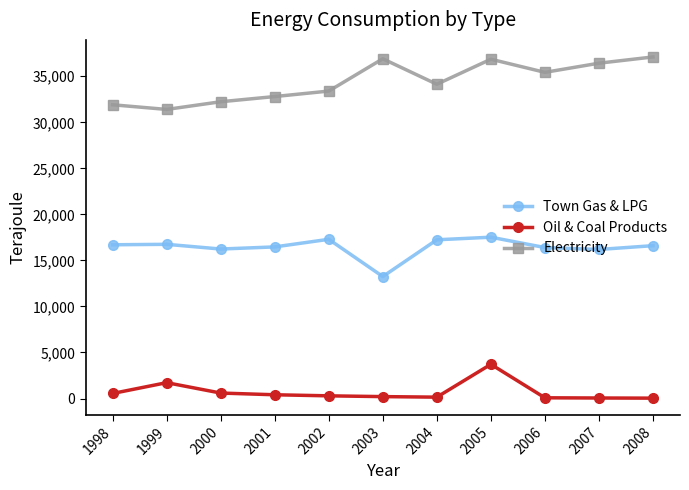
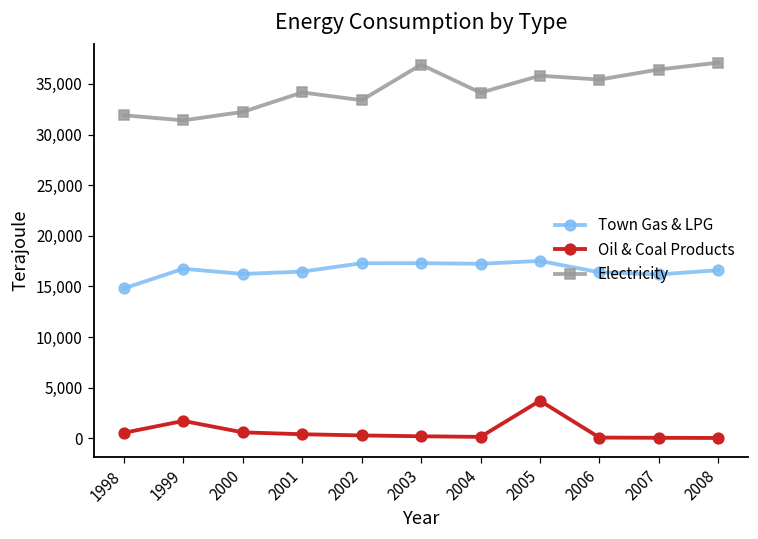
Town Gas & LPG, 1998: 17,000 -> 15,000
Electricity, 2001: 33,000 -> 34,000
Town Gas & LPG, 2003: 13,000 -> 17,000
Electricity, 2005: 37,000 -> 36,000
